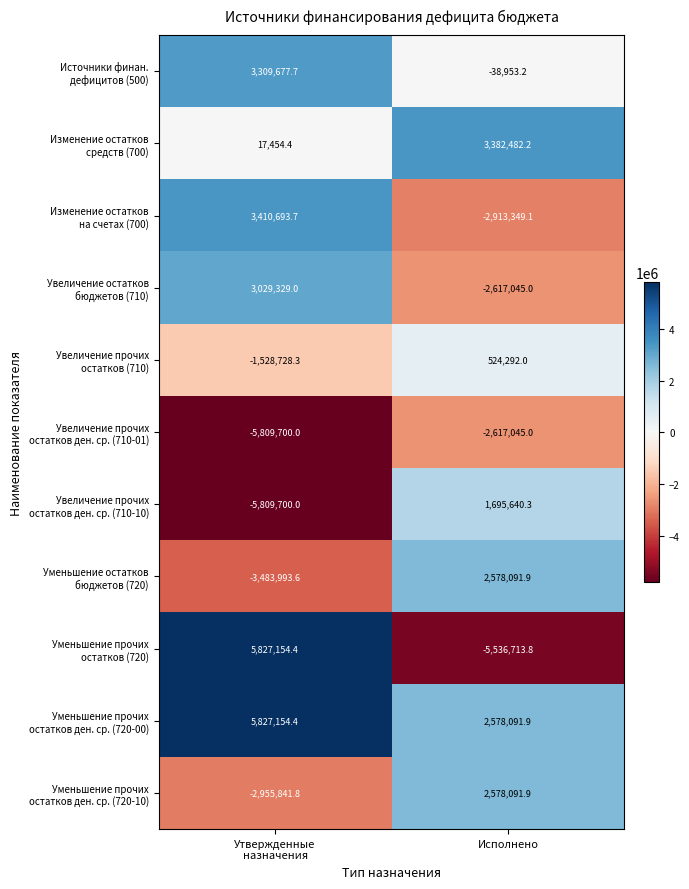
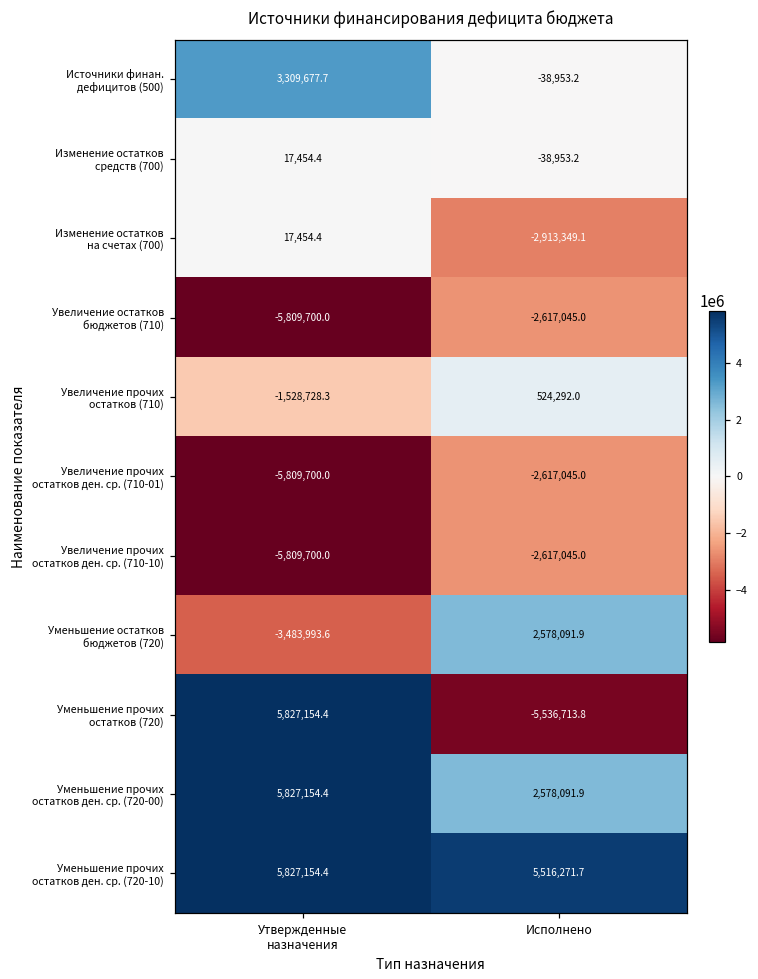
Изменение остатков средств (700), Исполнено: 3,382,482.2 -> -38,953.2
Изменение остатков на счетах (700), Утвержденные назначения: 3,410,693.7 -> 17,454.4
Увеличение остатков бюджетов (710), Утвержденные назначения: 3,029,329.0 -> -5,809,700.0
Увеличение прочих остатков ден. ср. (710-10), Исполнено: 1,695,640.3 -> -2,617,045.0
Уменьшение прочих остатков ден. ср. (720-10), Утвержденные назначения: -2,955,841.8 -> 5,827,154.4
Уменьшение прочих остатков ден. ср. (720-10), Исполнено: 2,578,091.9 -> 5,516,271.7
